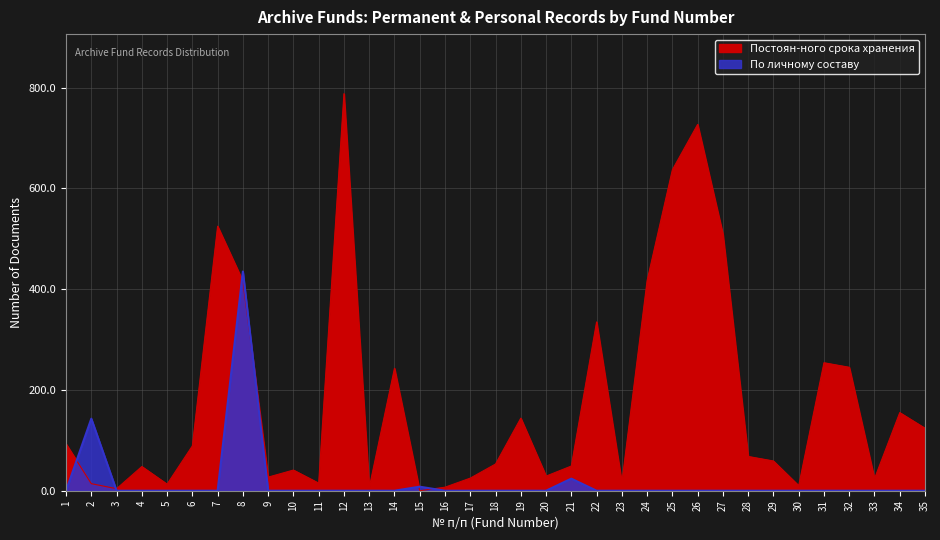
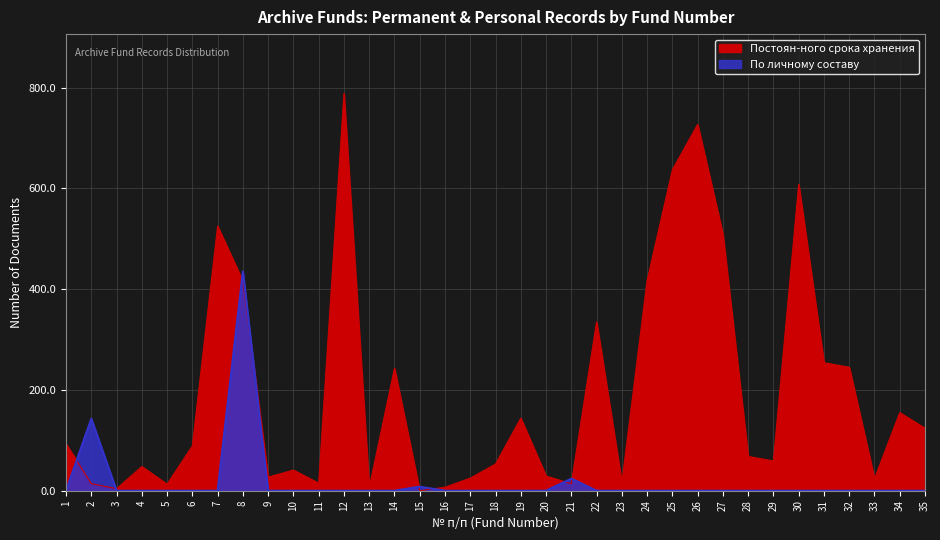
Постоян-ного срока хранения, 21: 50 -> 10
Постоян-ного срока хранения, 30: 10 -> 610
